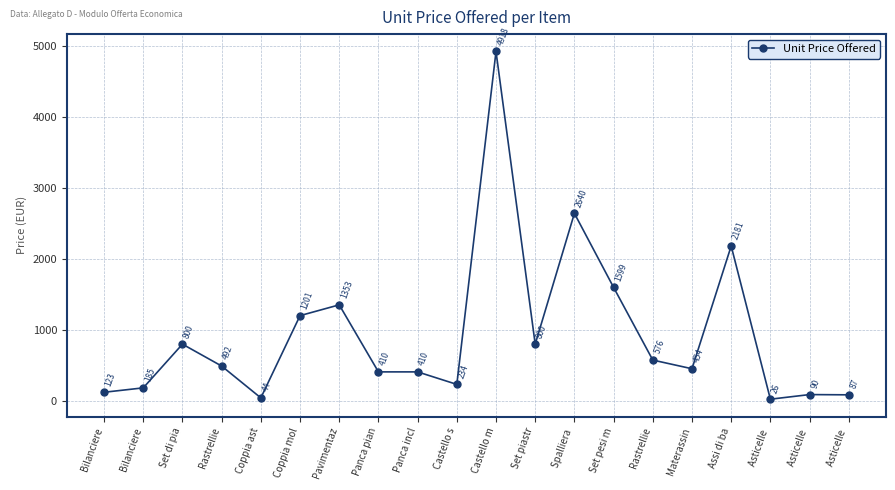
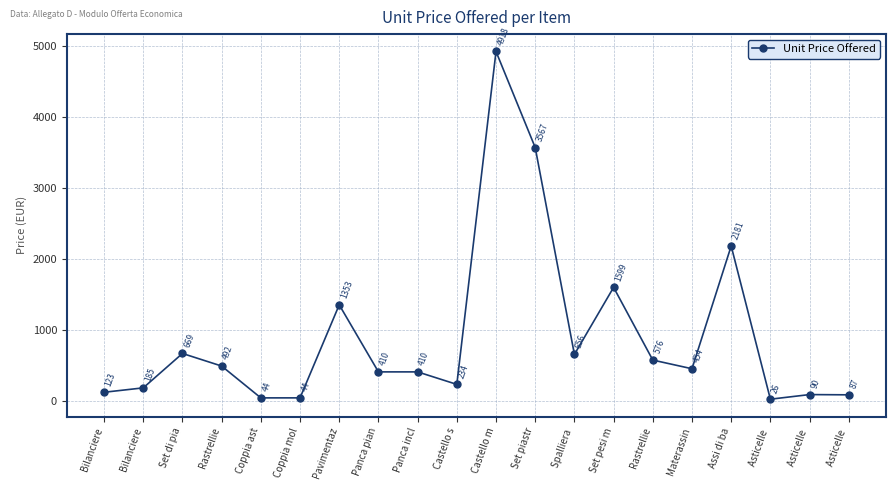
Set di pia: 800 -> 669
Coppia mol: 1201 -> 44
Set piastr: 800 -> 3567
Spalliera: 2640 -> 656
